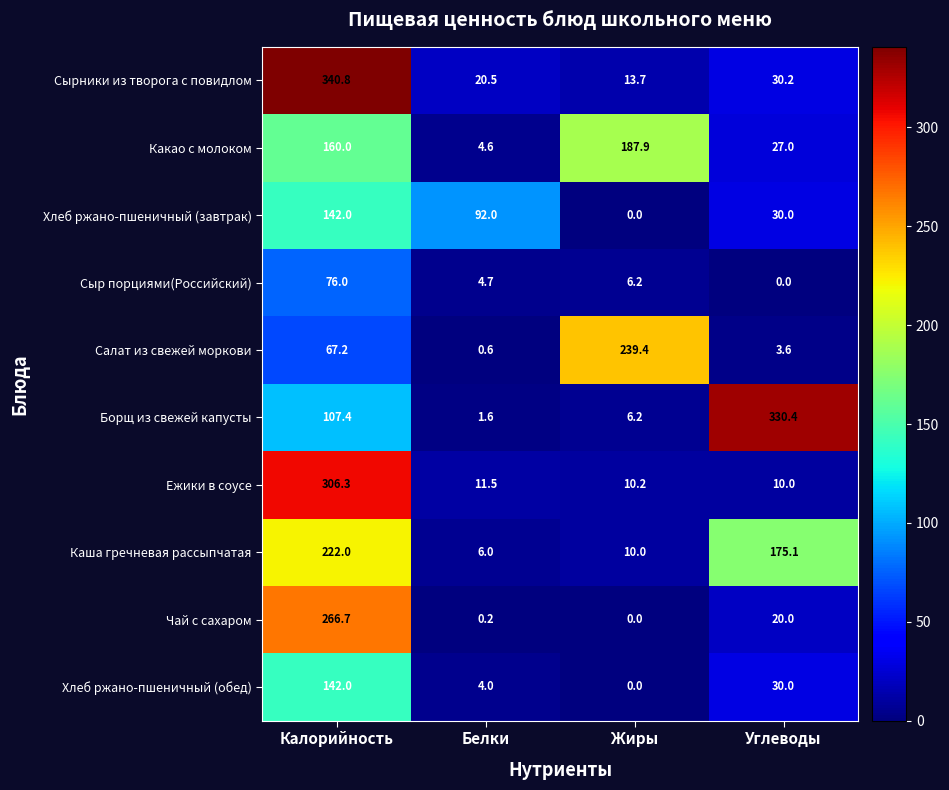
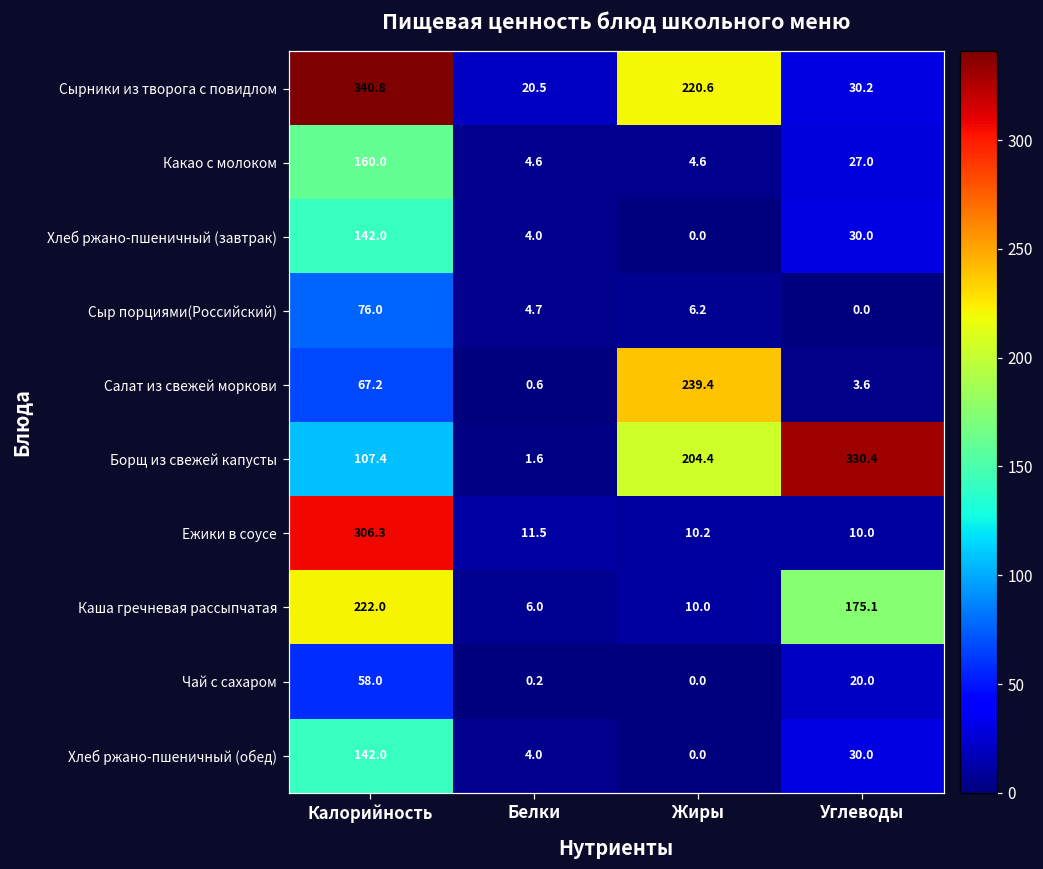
Сырники из творога с повидлом, Жиры: 13.7 -> 220.6
Какао с молоком, Жиры: 187.9 -> 4.6
Хлеб ржано-пшеничный (завтрак), Белки: 92.0 -> 4.0
Борщ из свежей капусты, Жиры: 6.2 -> 204.4
Чай с сахаром, Калорийность: 266.7 -> 58.0
